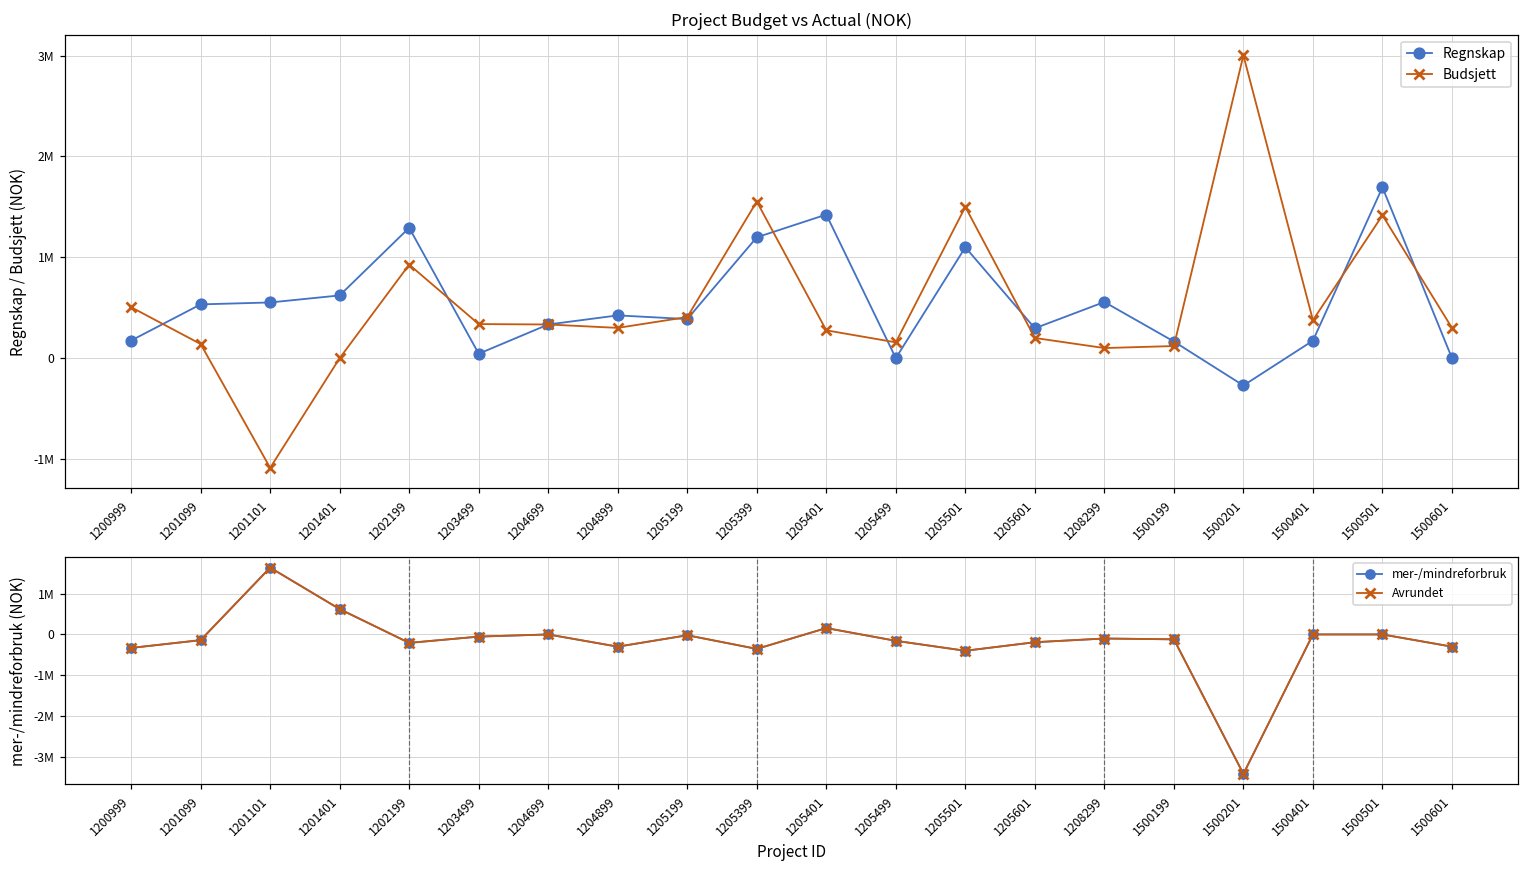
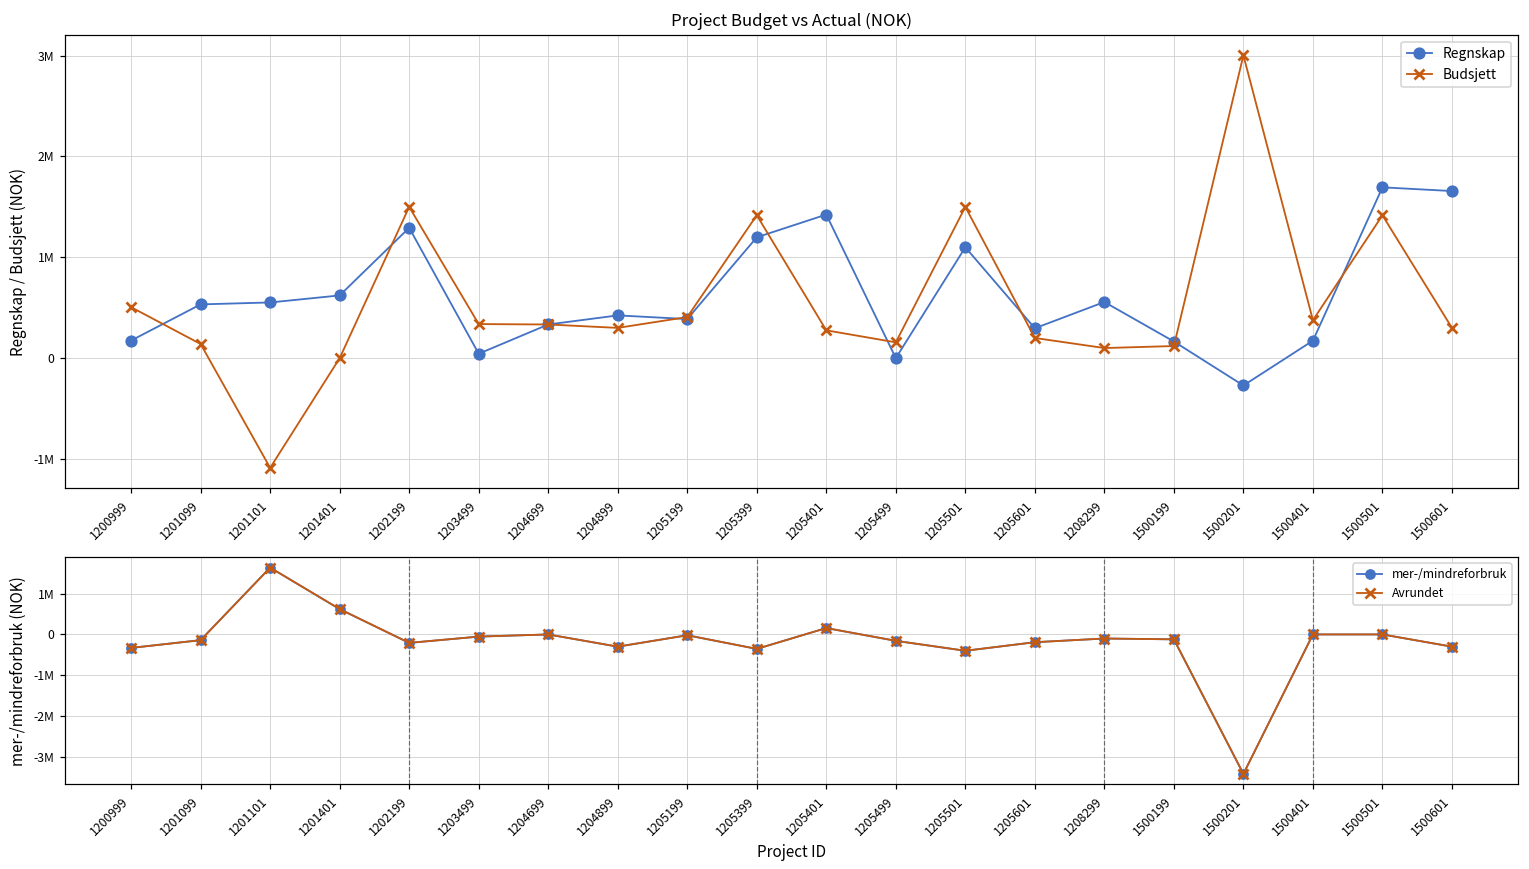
Project Budget vs Actual (NOK), Budsjett, 1202199: 900000 -> 1500000
Project Budget vs Actual (NOK), Budsjett, 1205399: 1600000 -> 1400000
Project Budget vs Actual (NOK), Regnskap, 1500601: 0 -> 1700000
